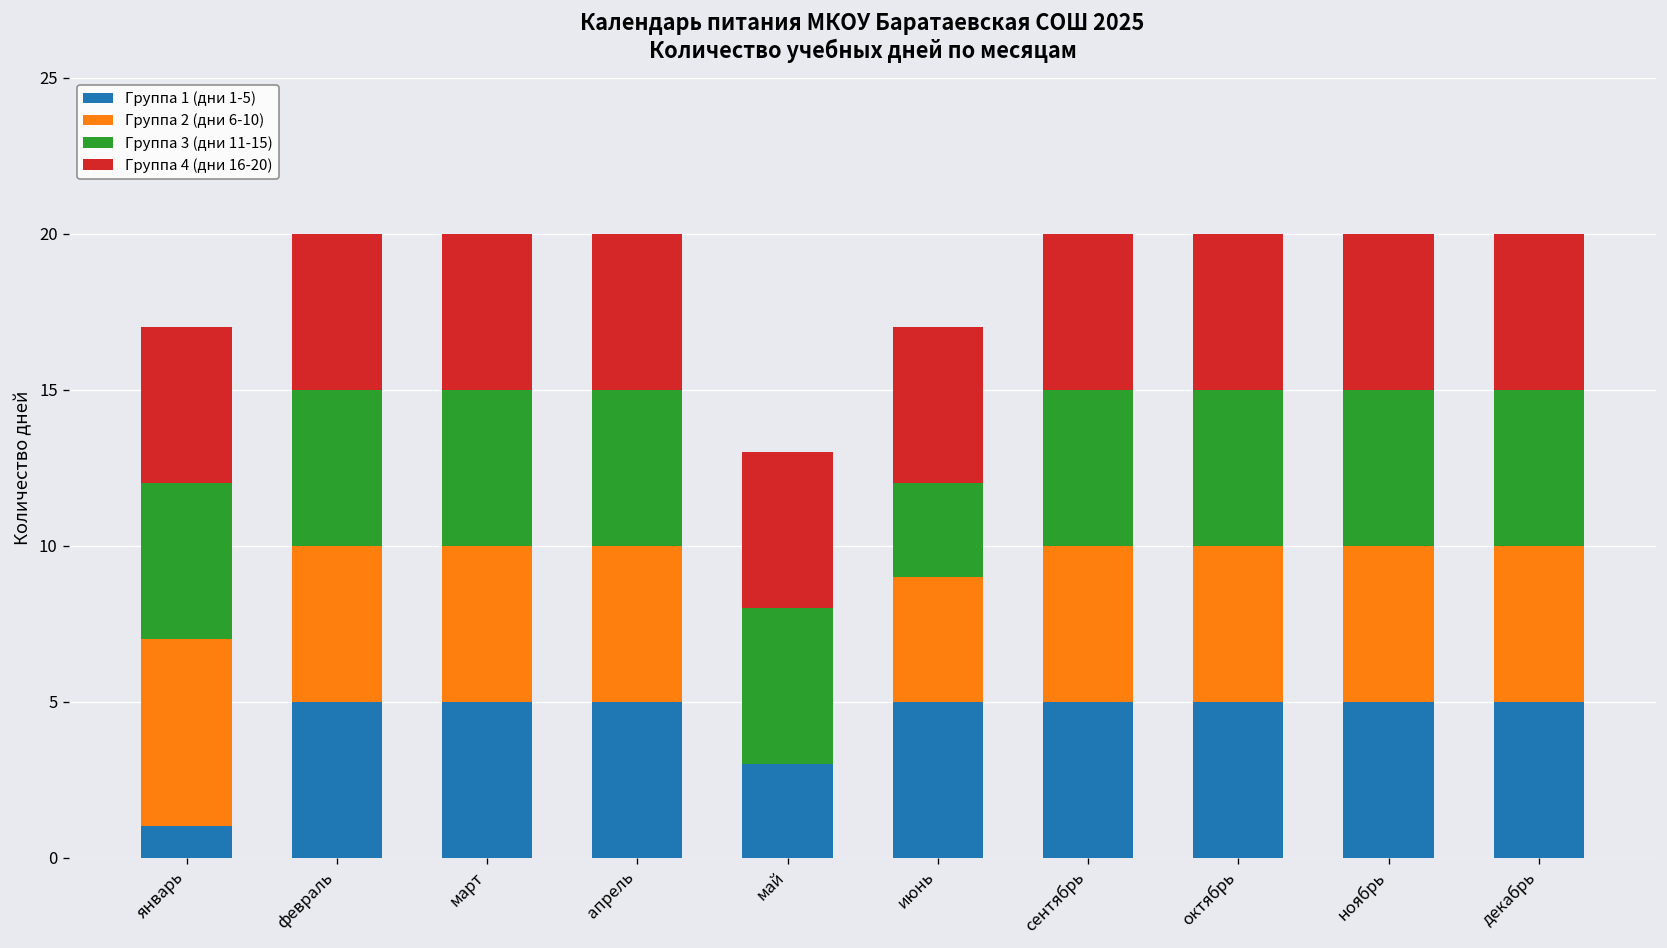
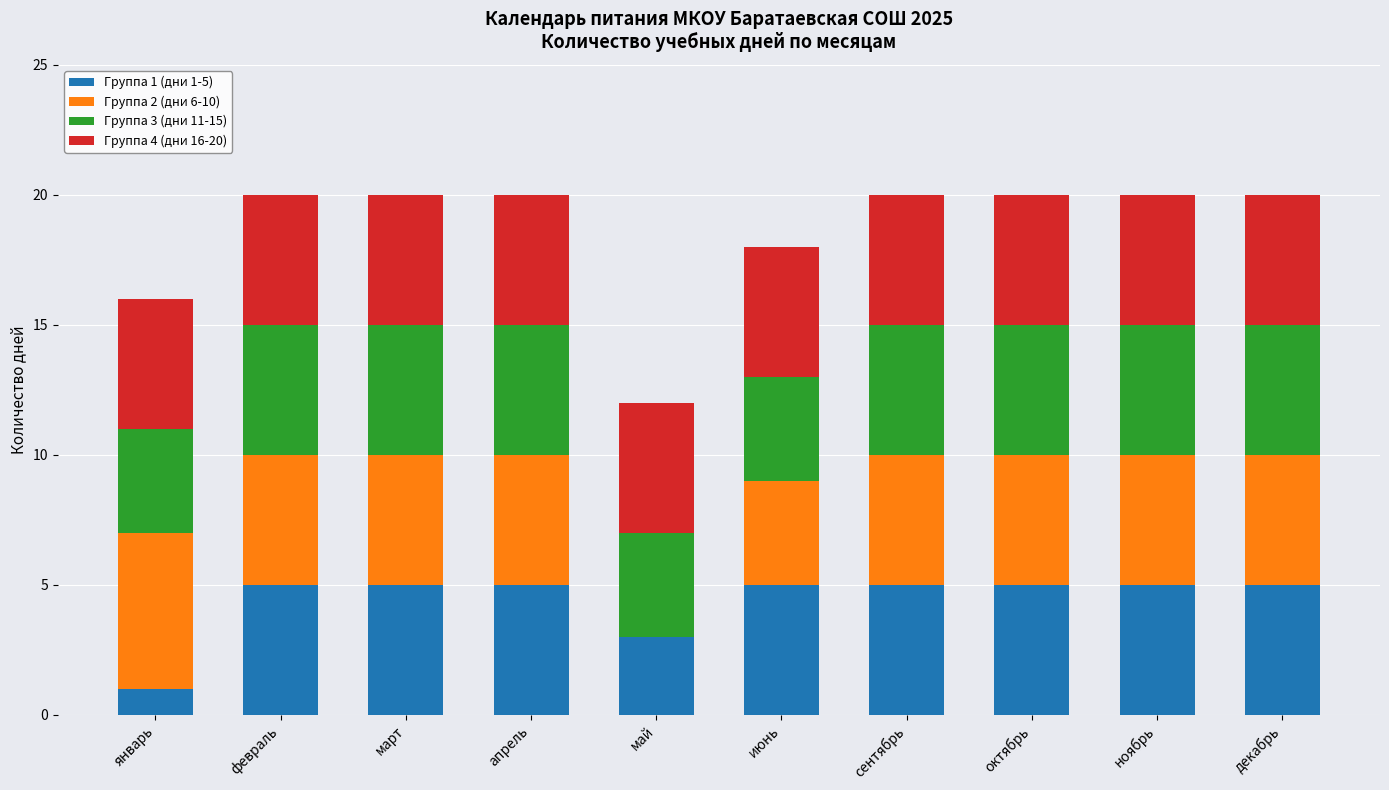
Группа 3 (дни 11-15), январь: 5 -> 4
Группа 3 (дни 11-15), май: 5 -> 4
Группа 3 (дни 11-15), июнь: 3 -> 4
